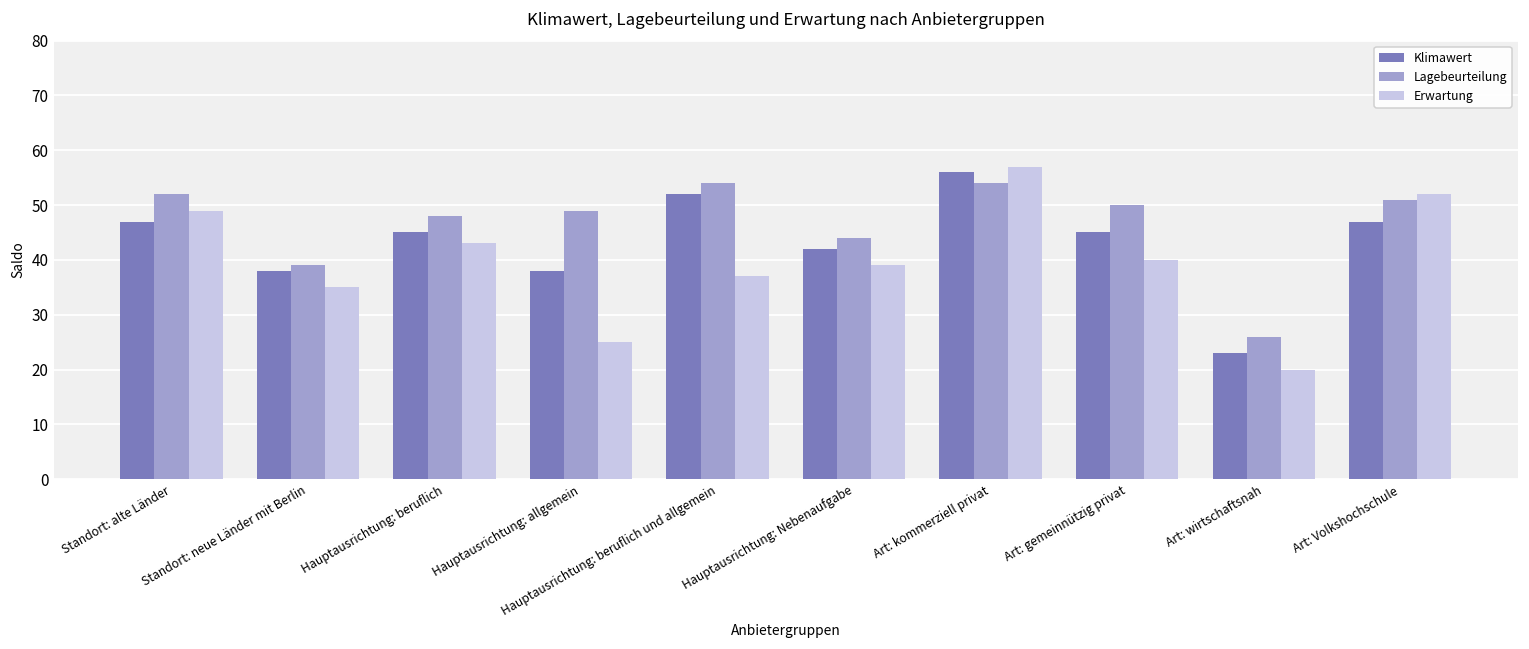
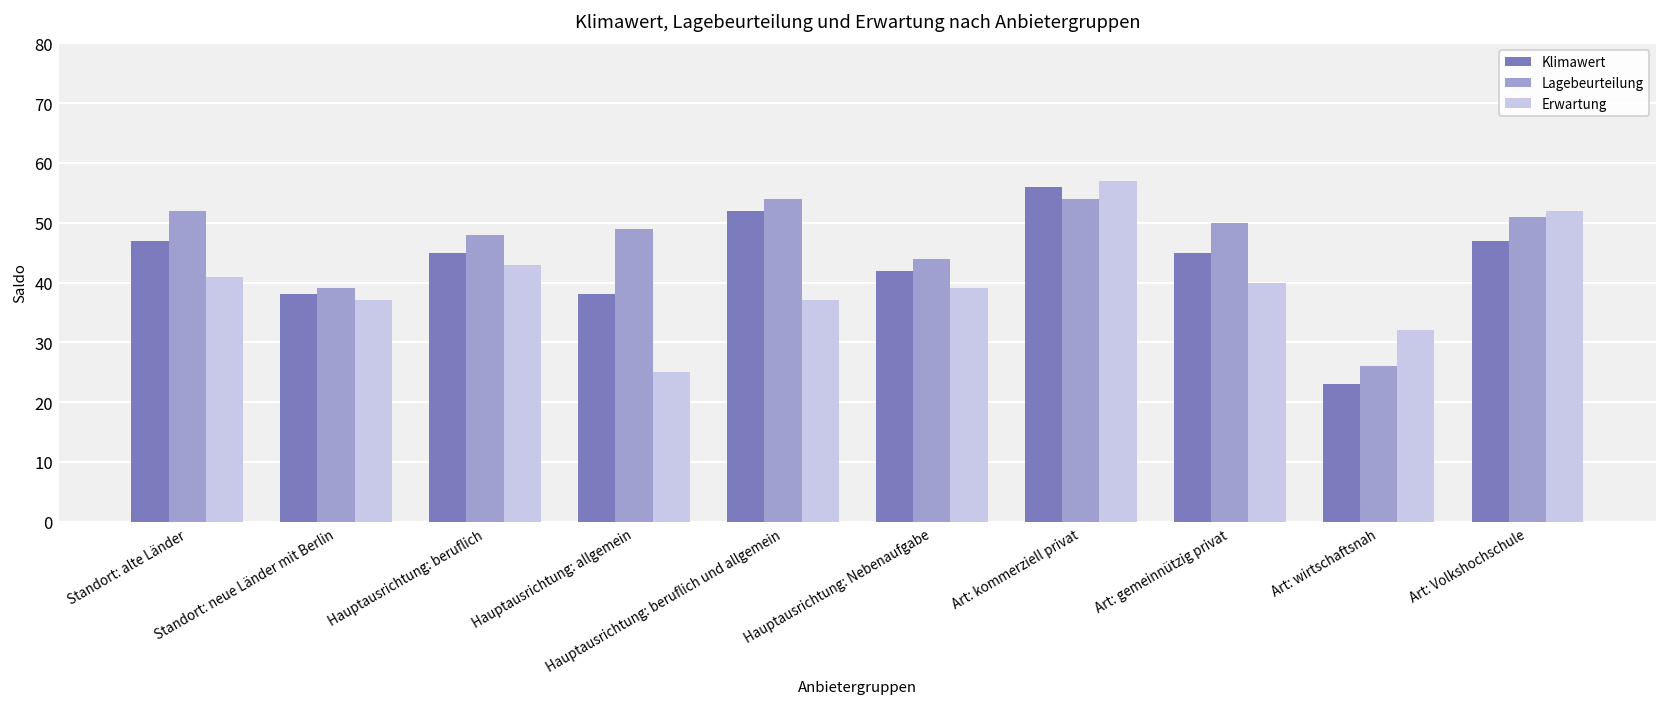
Erwartung, Standort: alte Länder: 49 -> 41
Erwartung, Standort: neue Länder mit Berlin: 35 -> 37
Erwartung, Art: wirtschaftsnah: 20 -> 32
